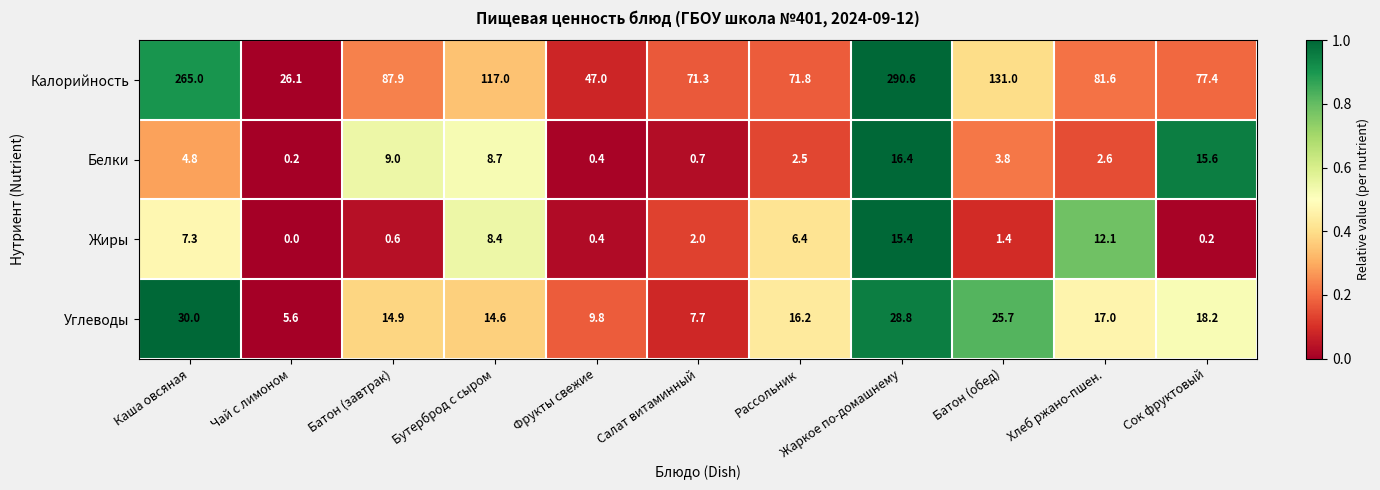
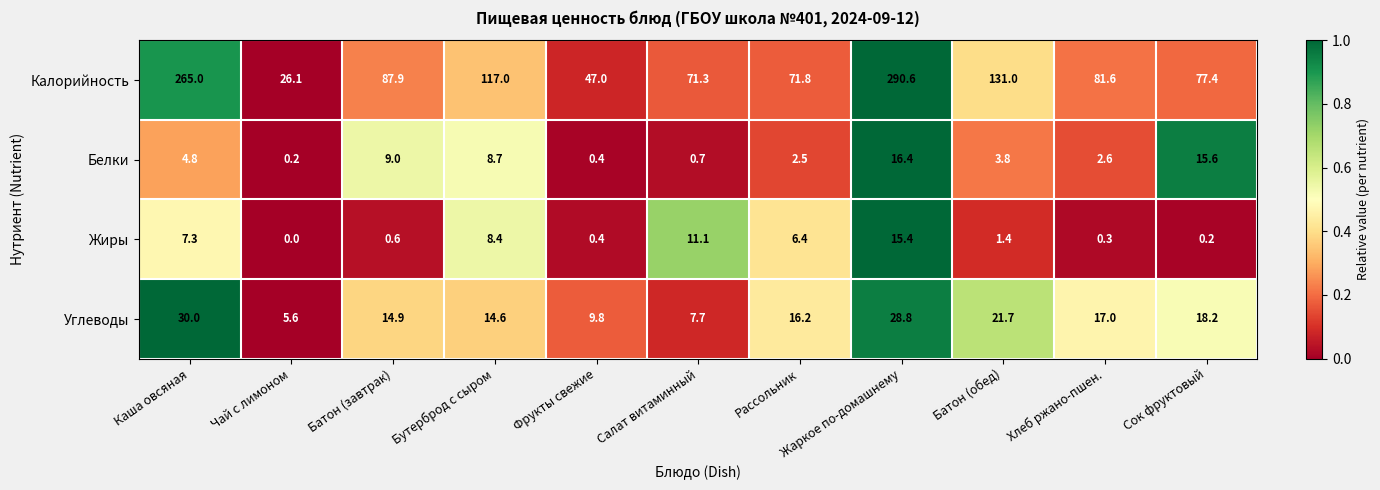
Жиры, Салат витаминный: 2.0 -> 11.1
Жиры, Хлеб ржано-пшен.: 12.1 -> 0.3
Углеводы, Батон (обед): 25.7 -> 21.7
